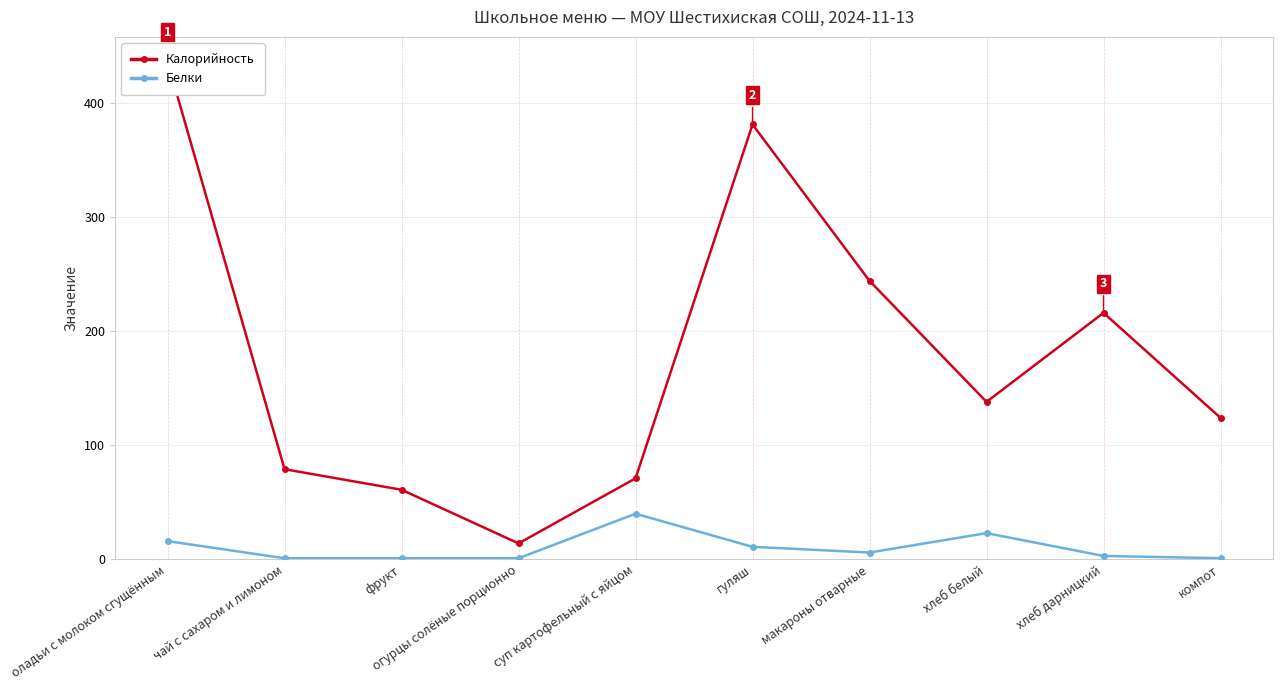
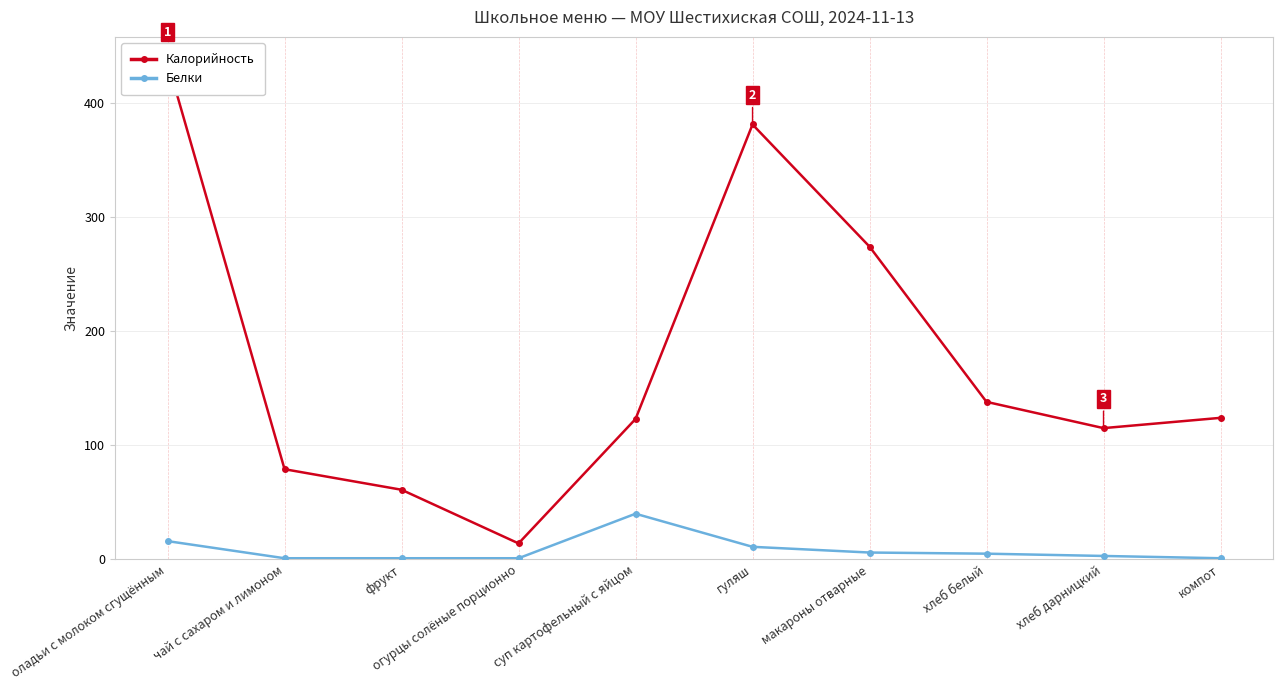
Калорийность, суп картофельный с яйцом: 71 -> 123
Калорийность, макароны отварные: 244 -> 274
Белки, хлеб белый: 23 -> 5
Калорийность, хлеб дарницкий: 216 -> 115
